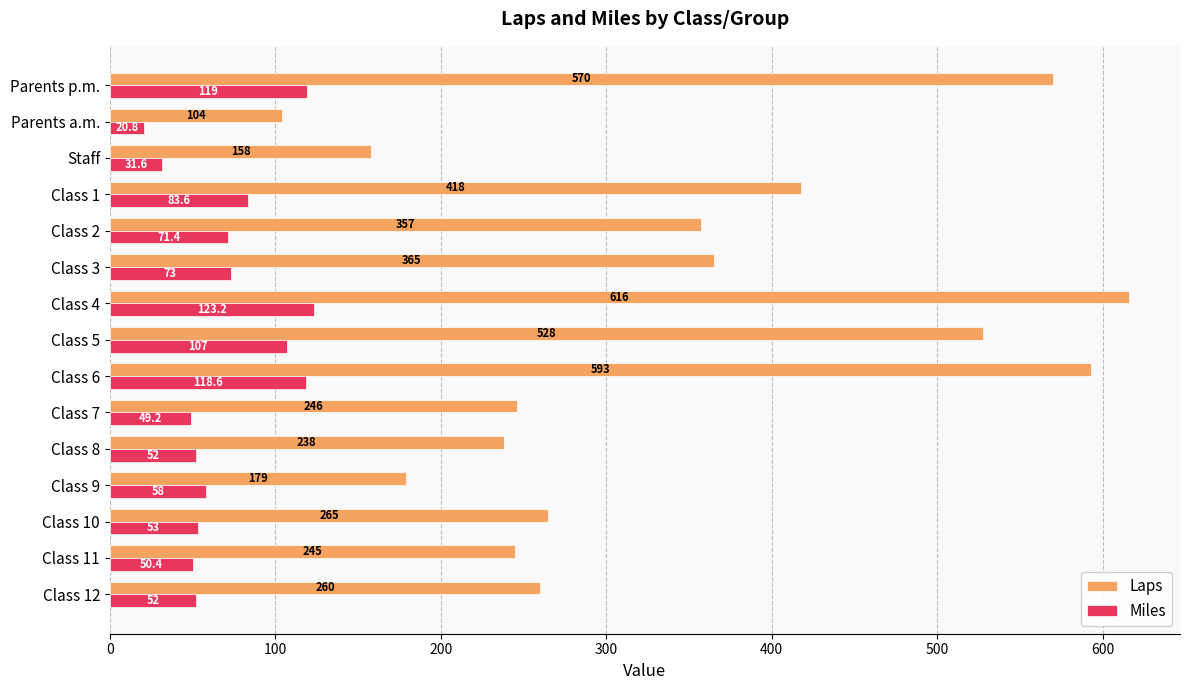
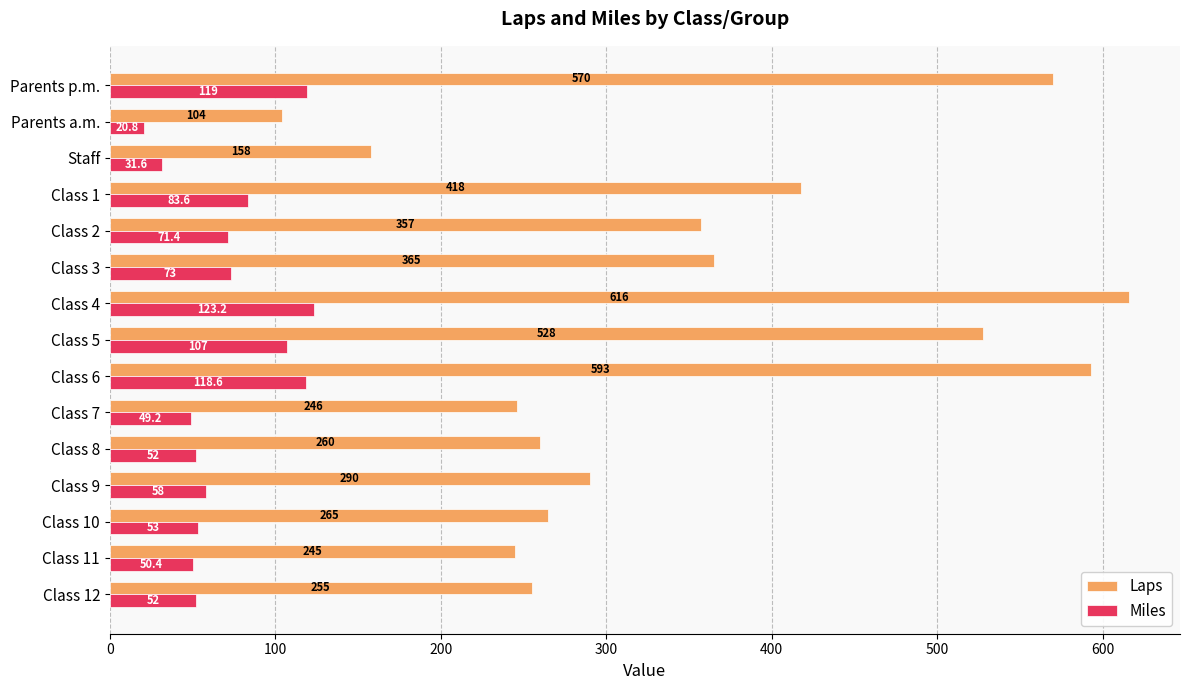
Laps, Class 8: 238 -> 260
Laps, Class 9: 179 -> 290
Laps, Class 12: 260 -> 255
